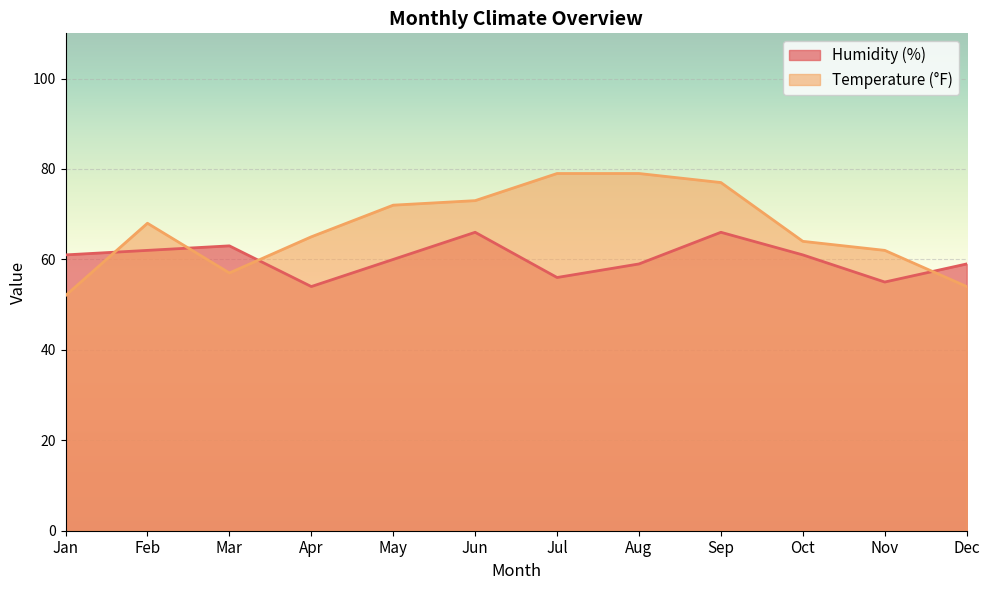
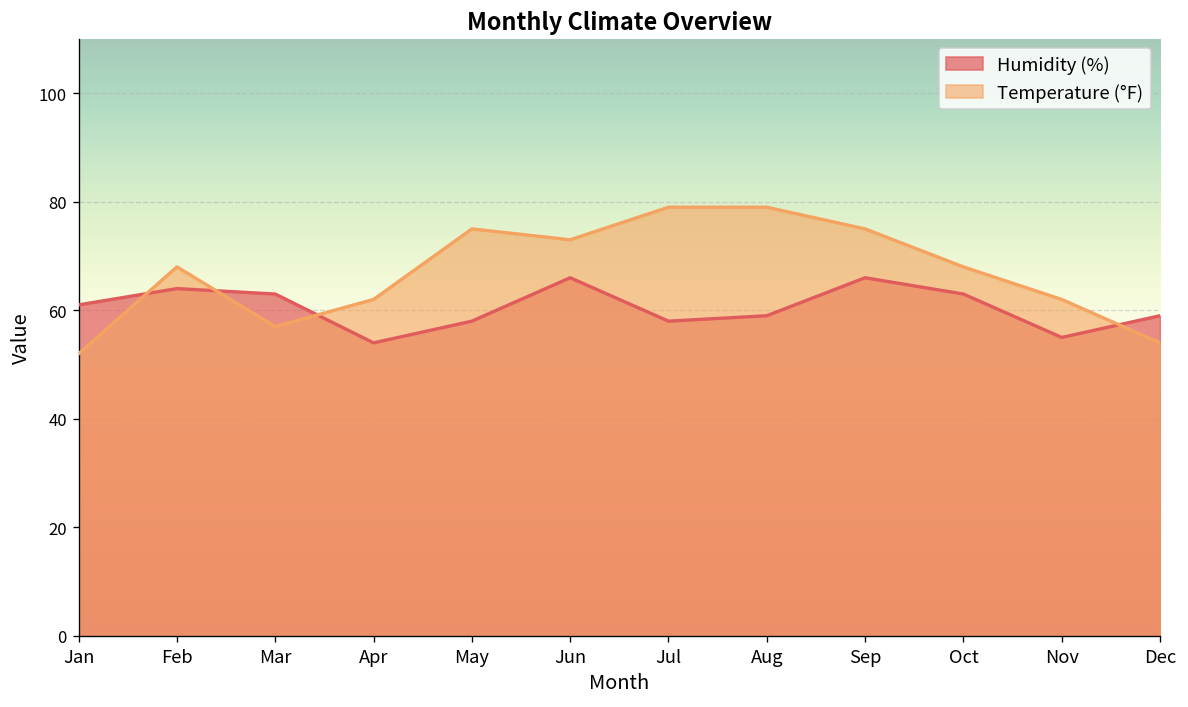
Humidity (%), Feb: 62 -> 64
Temperature (°F), Apr: 65 -> 62
Humidity (%), May: 60 -> 58
Temperature (°F), May: 72 -> 75
Humidity (%), Jul: 56 -> 58
Temperature (°F), Sep: 77 -> 75
Humidity (%), Oct: 61 -> 63
Temperature (°F), Oct: 64 -> 68
